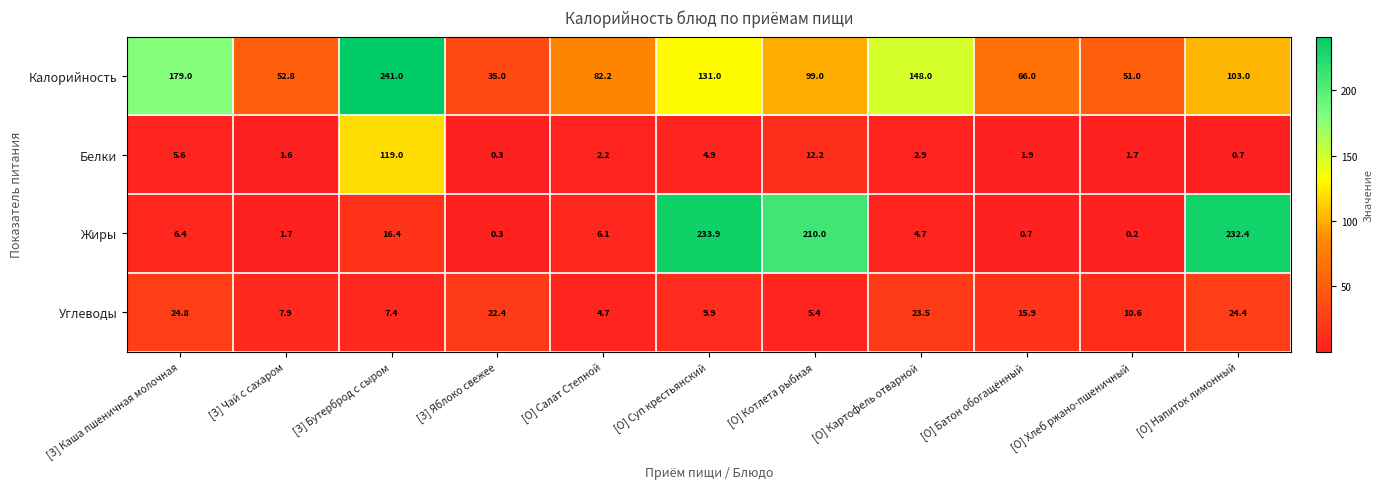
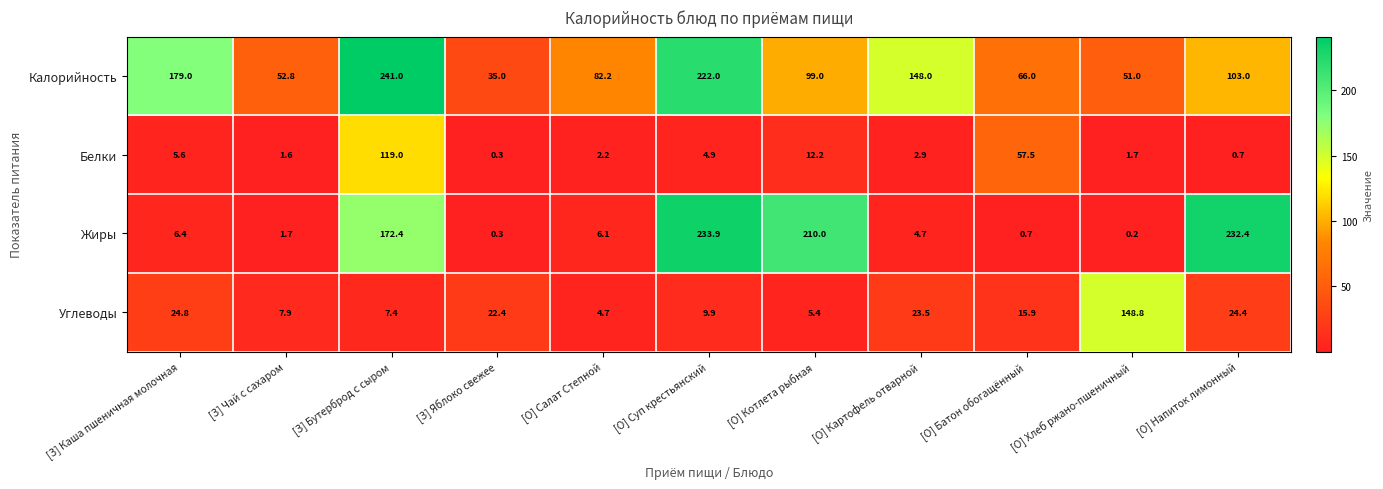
Калорийность, [О] Суп крестьянский: 131.0 -> 222.0
Белки, [О] Батон обогащённый: 1.9 -> 57.5
Жиры, [З] Бутерброд с сыром: 16.4 -> 172.4
Углеводы, [О] Хлеб ржано-пшеничный: 10.6 -> 148.8
